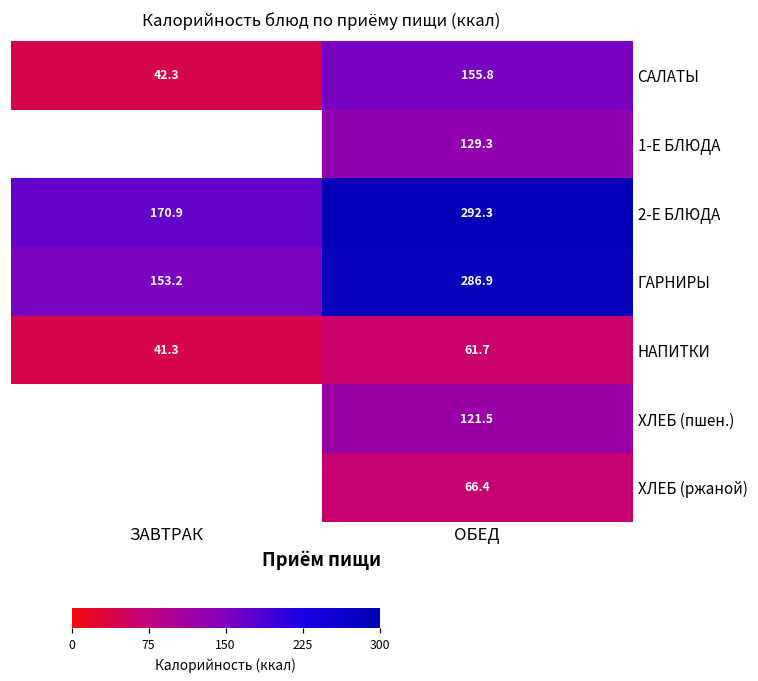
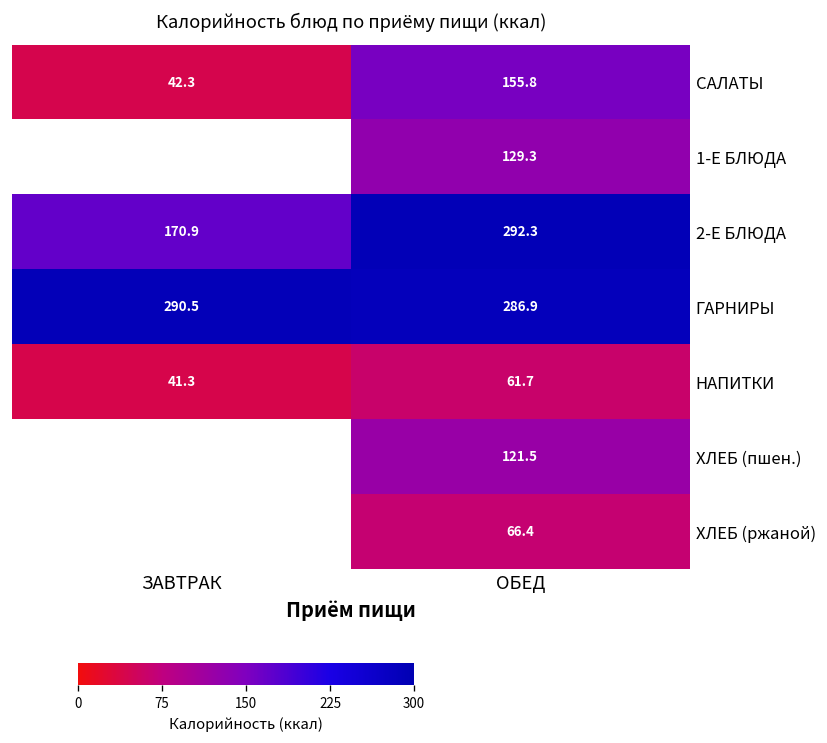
ГАРНИРЫ, ЗАВТРАК: 153.2 -> 290.5
